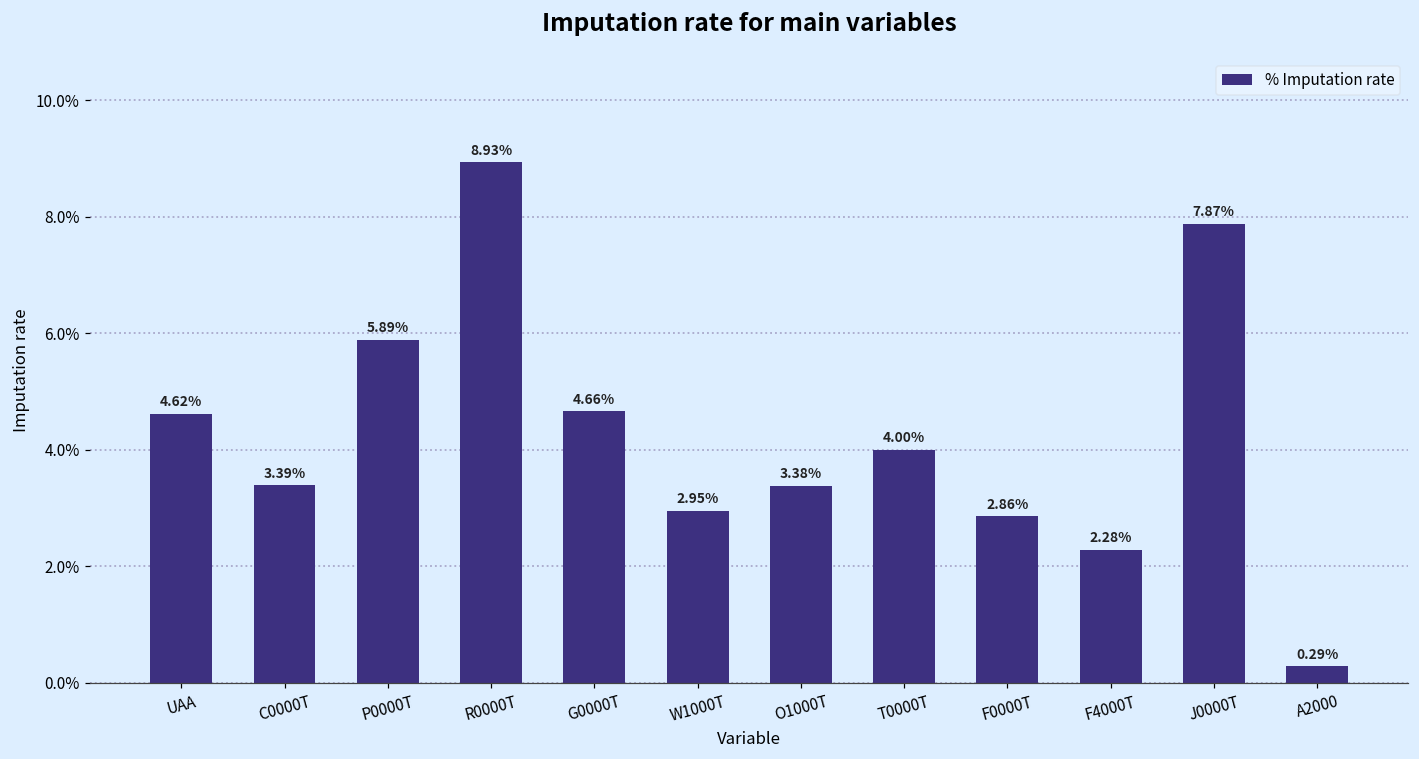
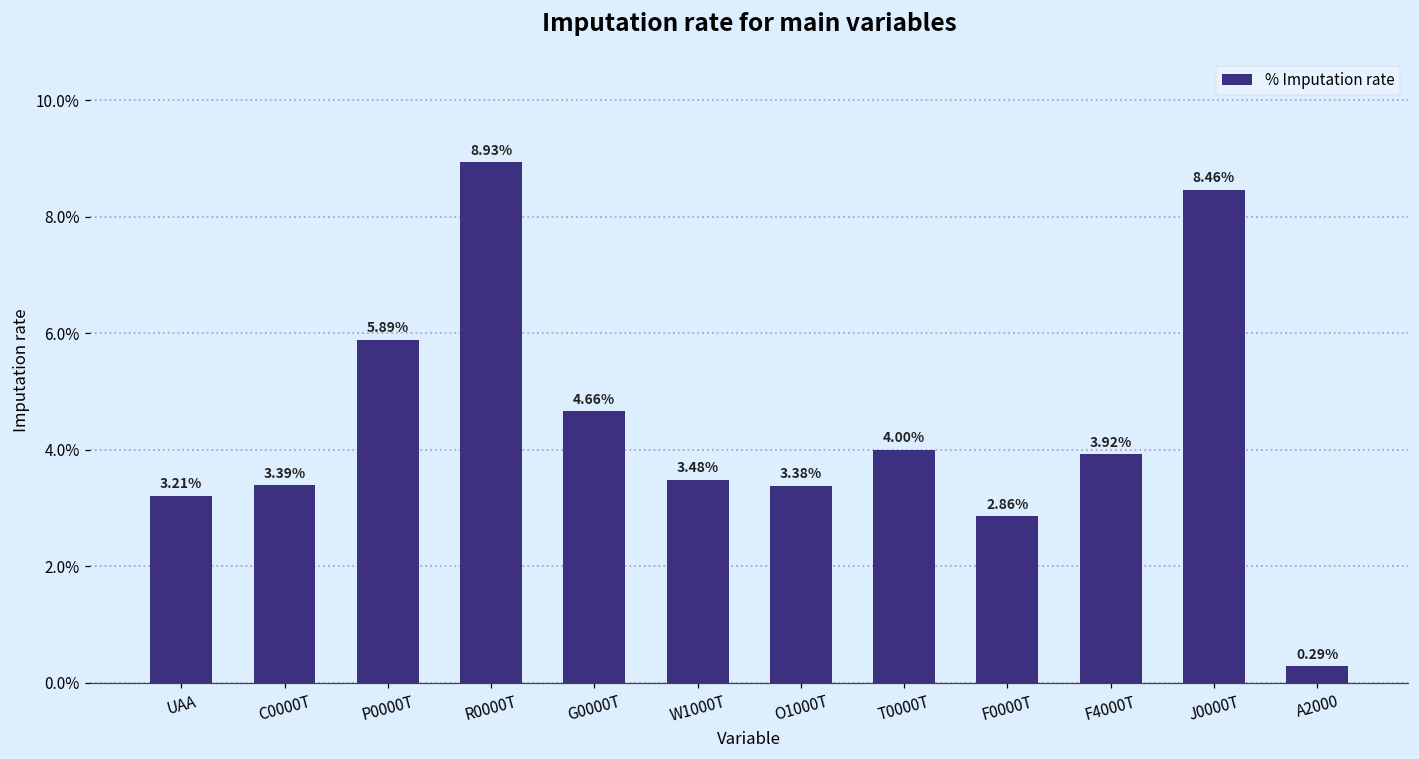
UAA: 4.62% -> 3.21%
W1000T: 2.95% -> 3.48%
F4000T: 2.28% -> 3.92%
J0000T: 7.87% -> 8.46%
